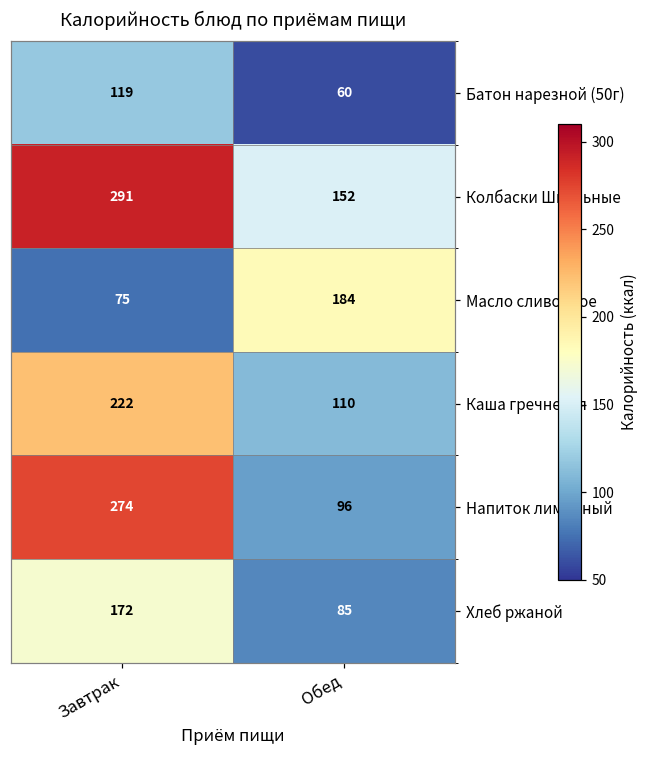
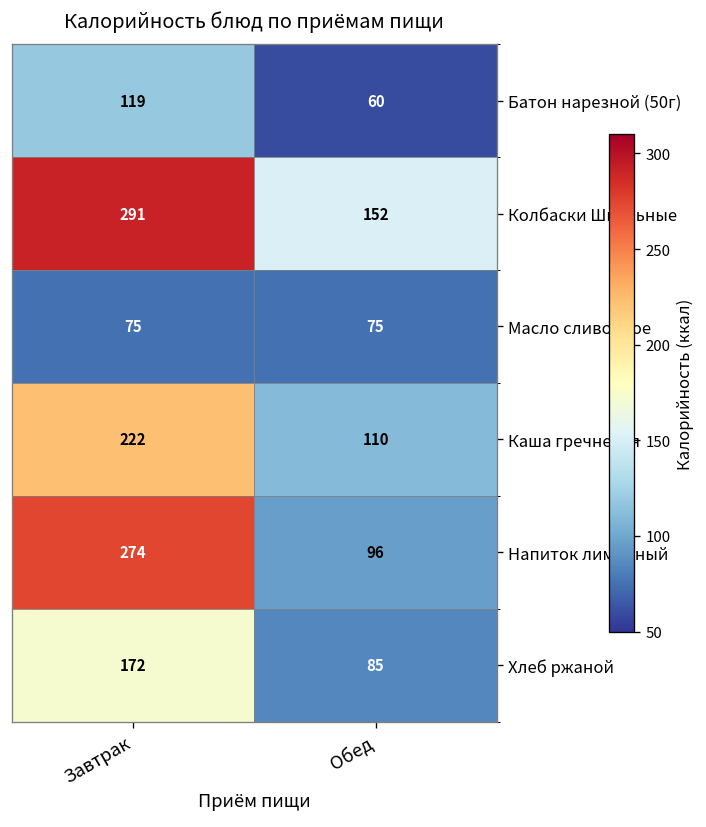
Масло сливочное, Обед: 184 -> 75
